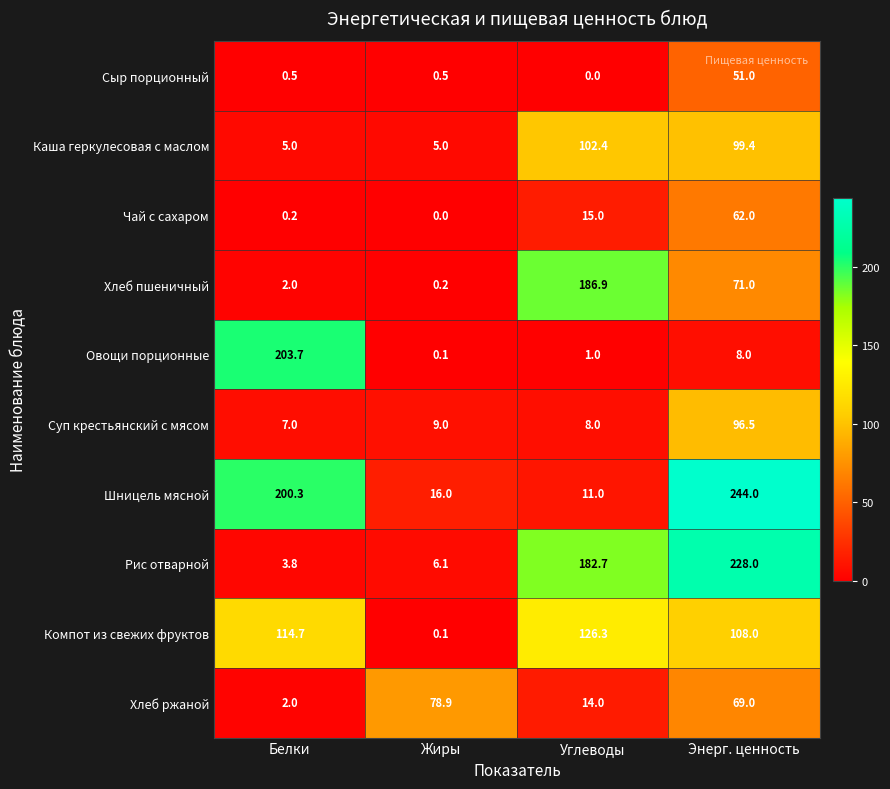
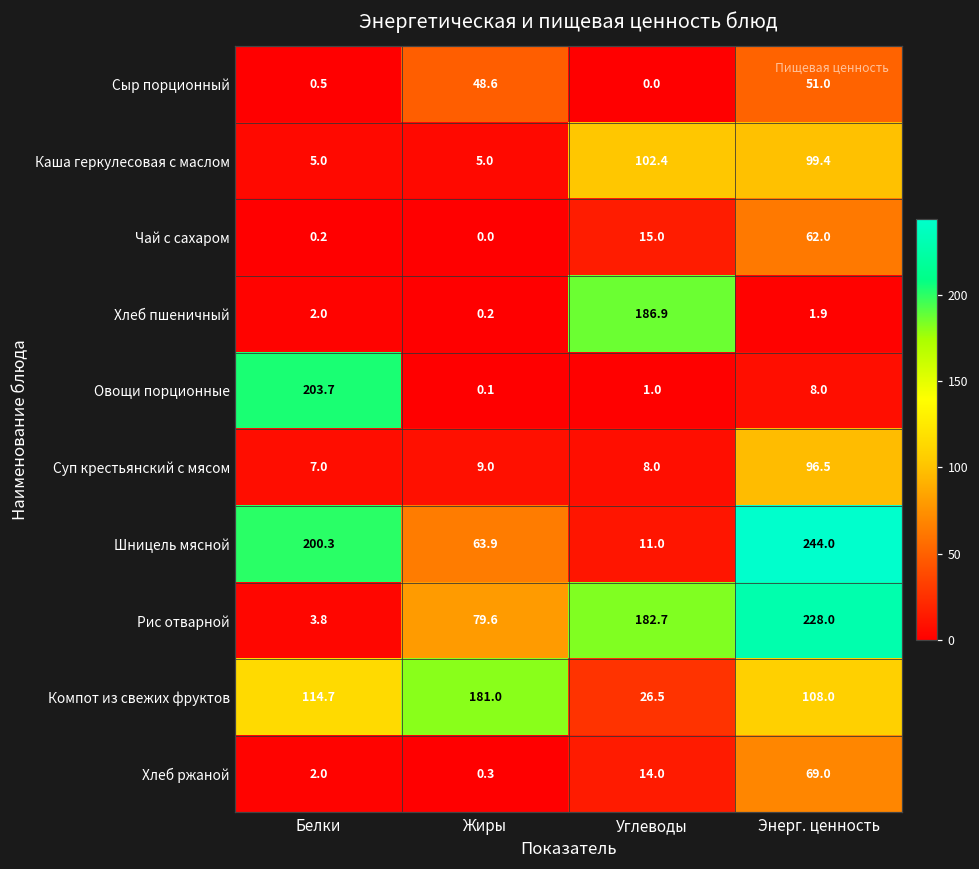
Сыр порционный, Жиры: 0.5 -> 48.6
Хлеб пшеничный, Энерг. ценность: 71.0 -> 1.9
Шницель мясной, Жиры: 16.0 -> 63.9
Рис отварной, Жиры: 6.1 -> 79.6
Компот из свежих фруктов, Жиры: 0.1 -> 181.0
Компот из свежих фруктов, Углеводы: 126.3 -> 26.5
Хлеб ржаной, Жиры: 78.9 -> 0.3
